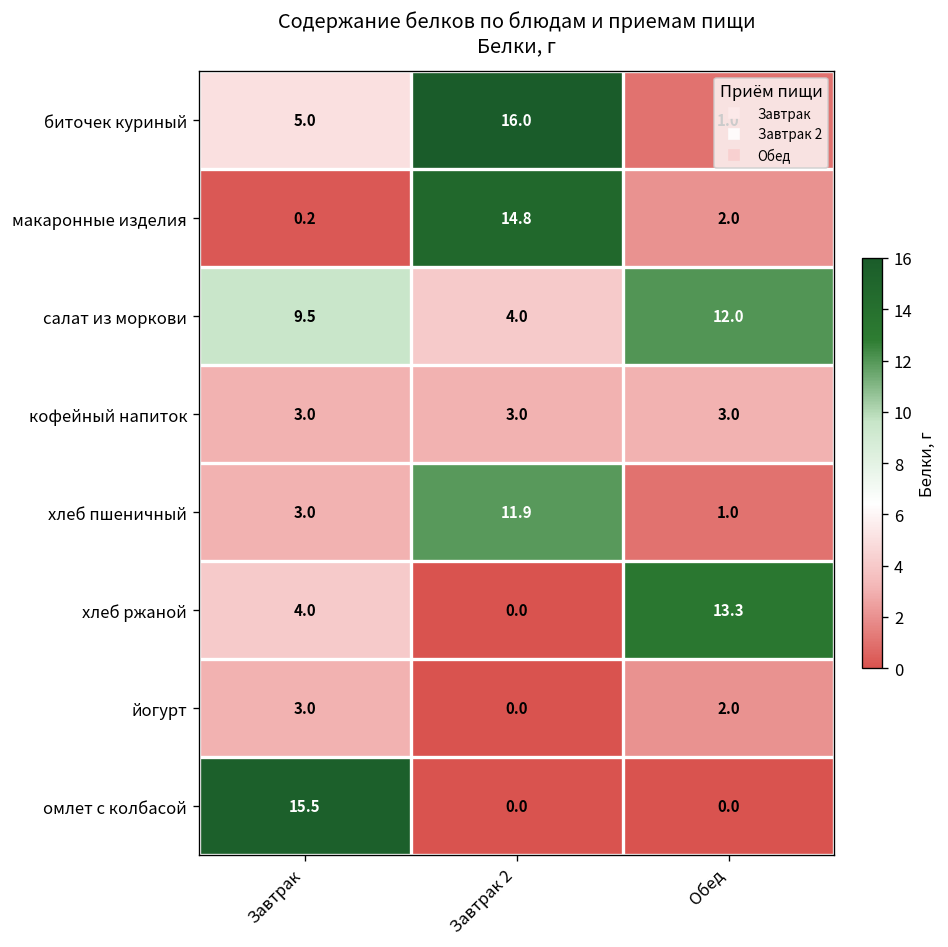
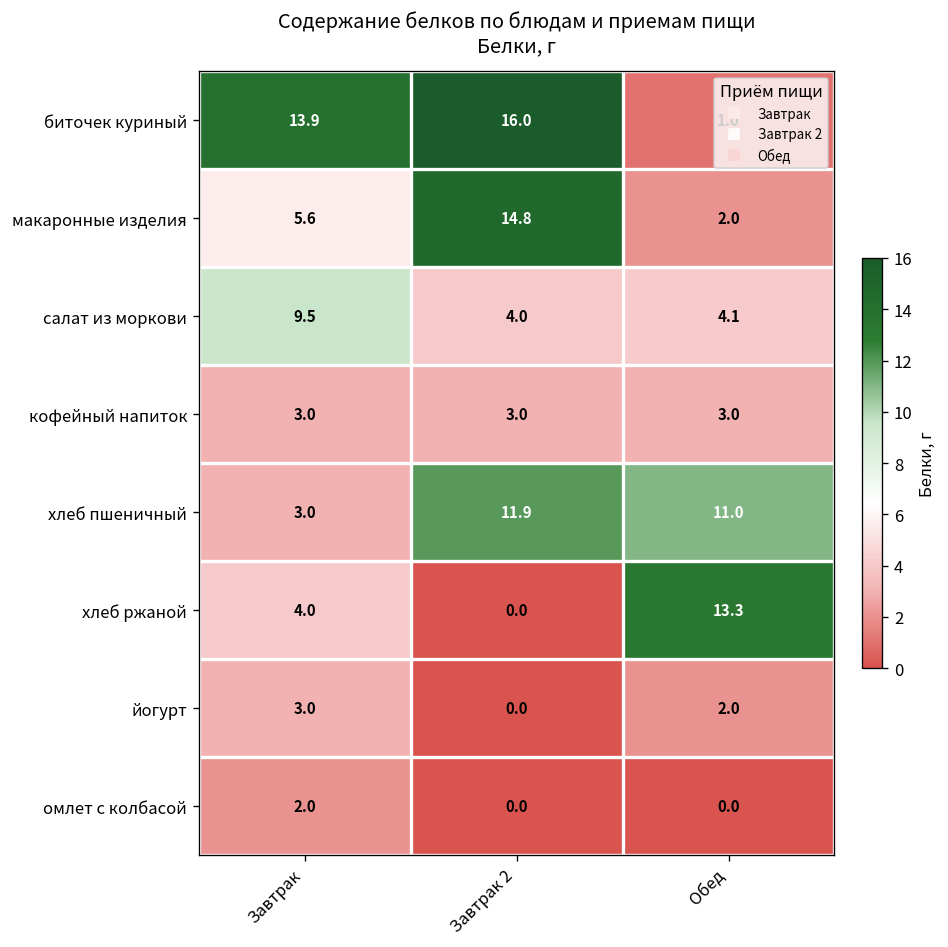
биточек куриный, Завтрак: 5.0 -> 13.9
макаронные изделия, Завтрак: 0.2 -> 5.6
салат из моркови, Обед: 12.0 -> 4.1
хлеб пшеничный, Обед: 1.0 -> 11.0
омлет с колбасой, Завтрак: 15.5 -> 2.0
